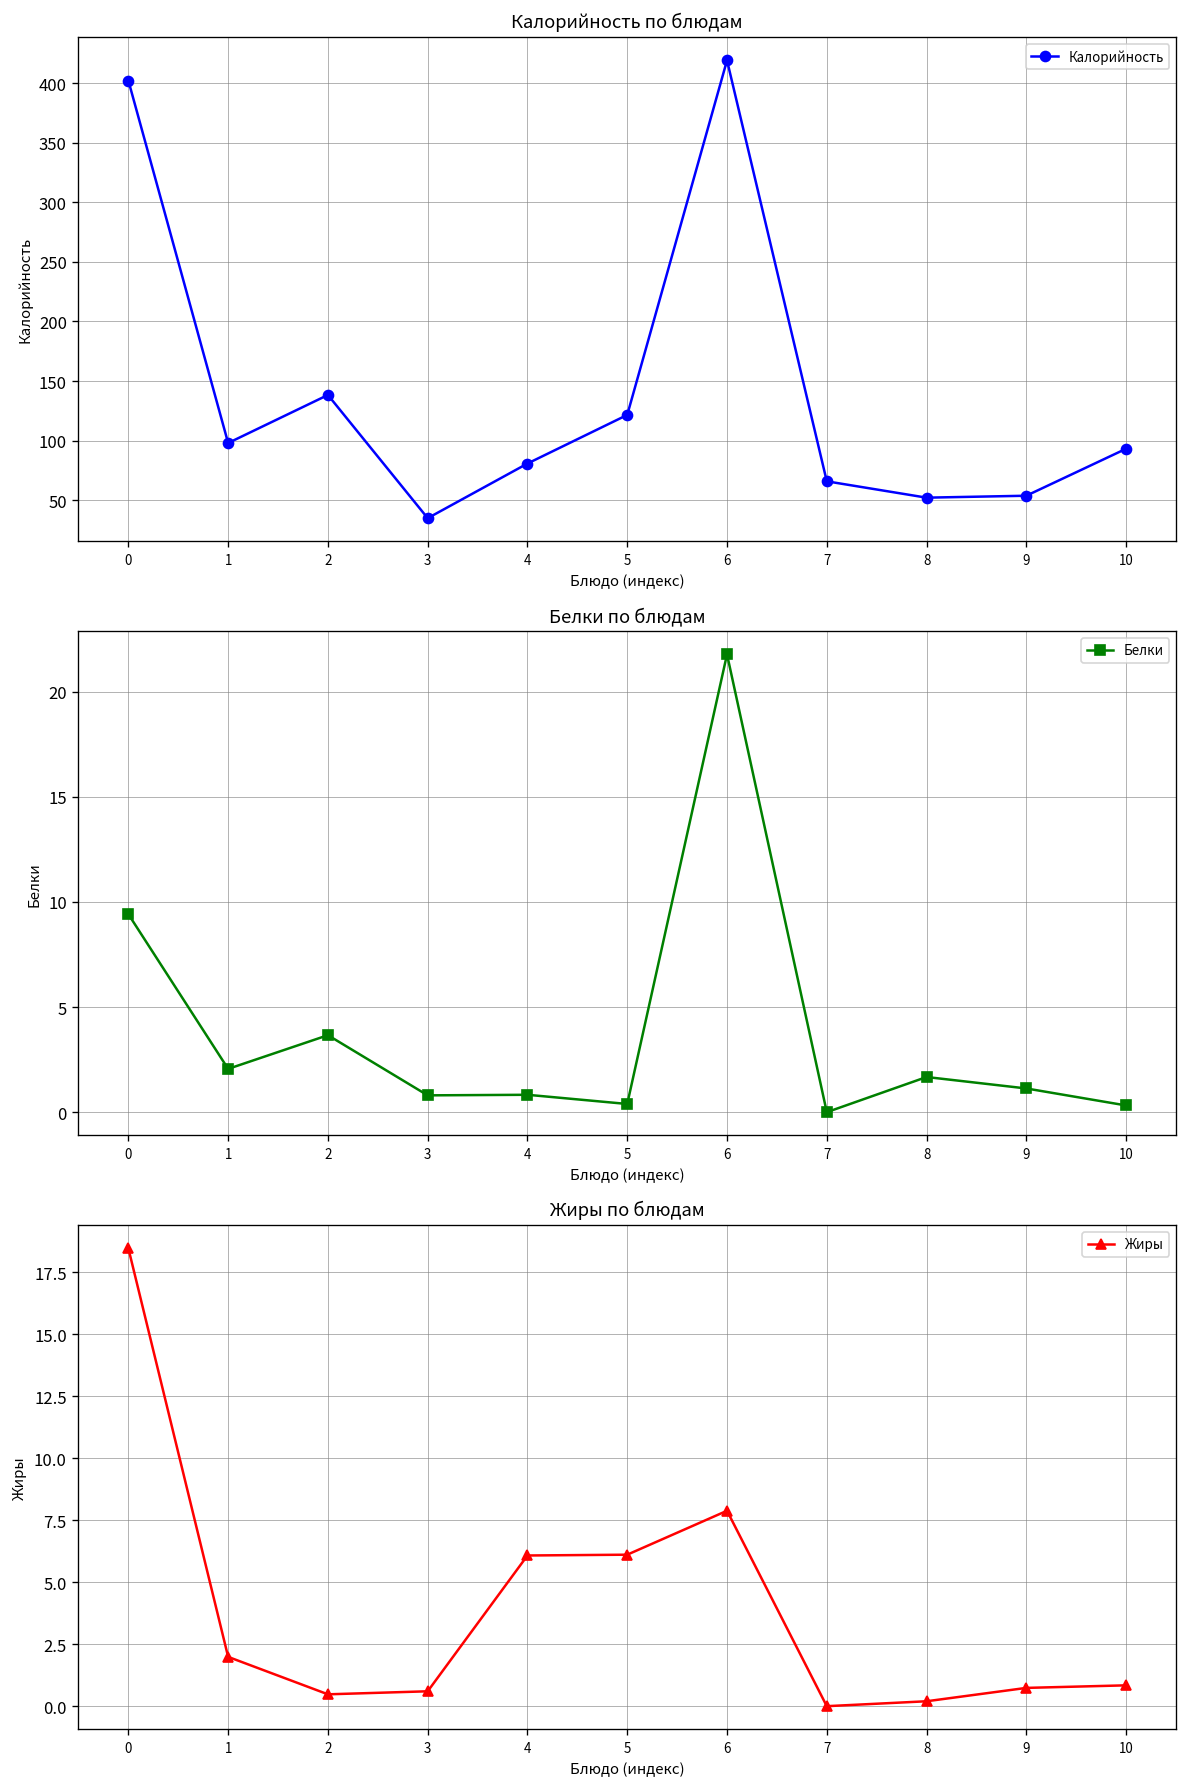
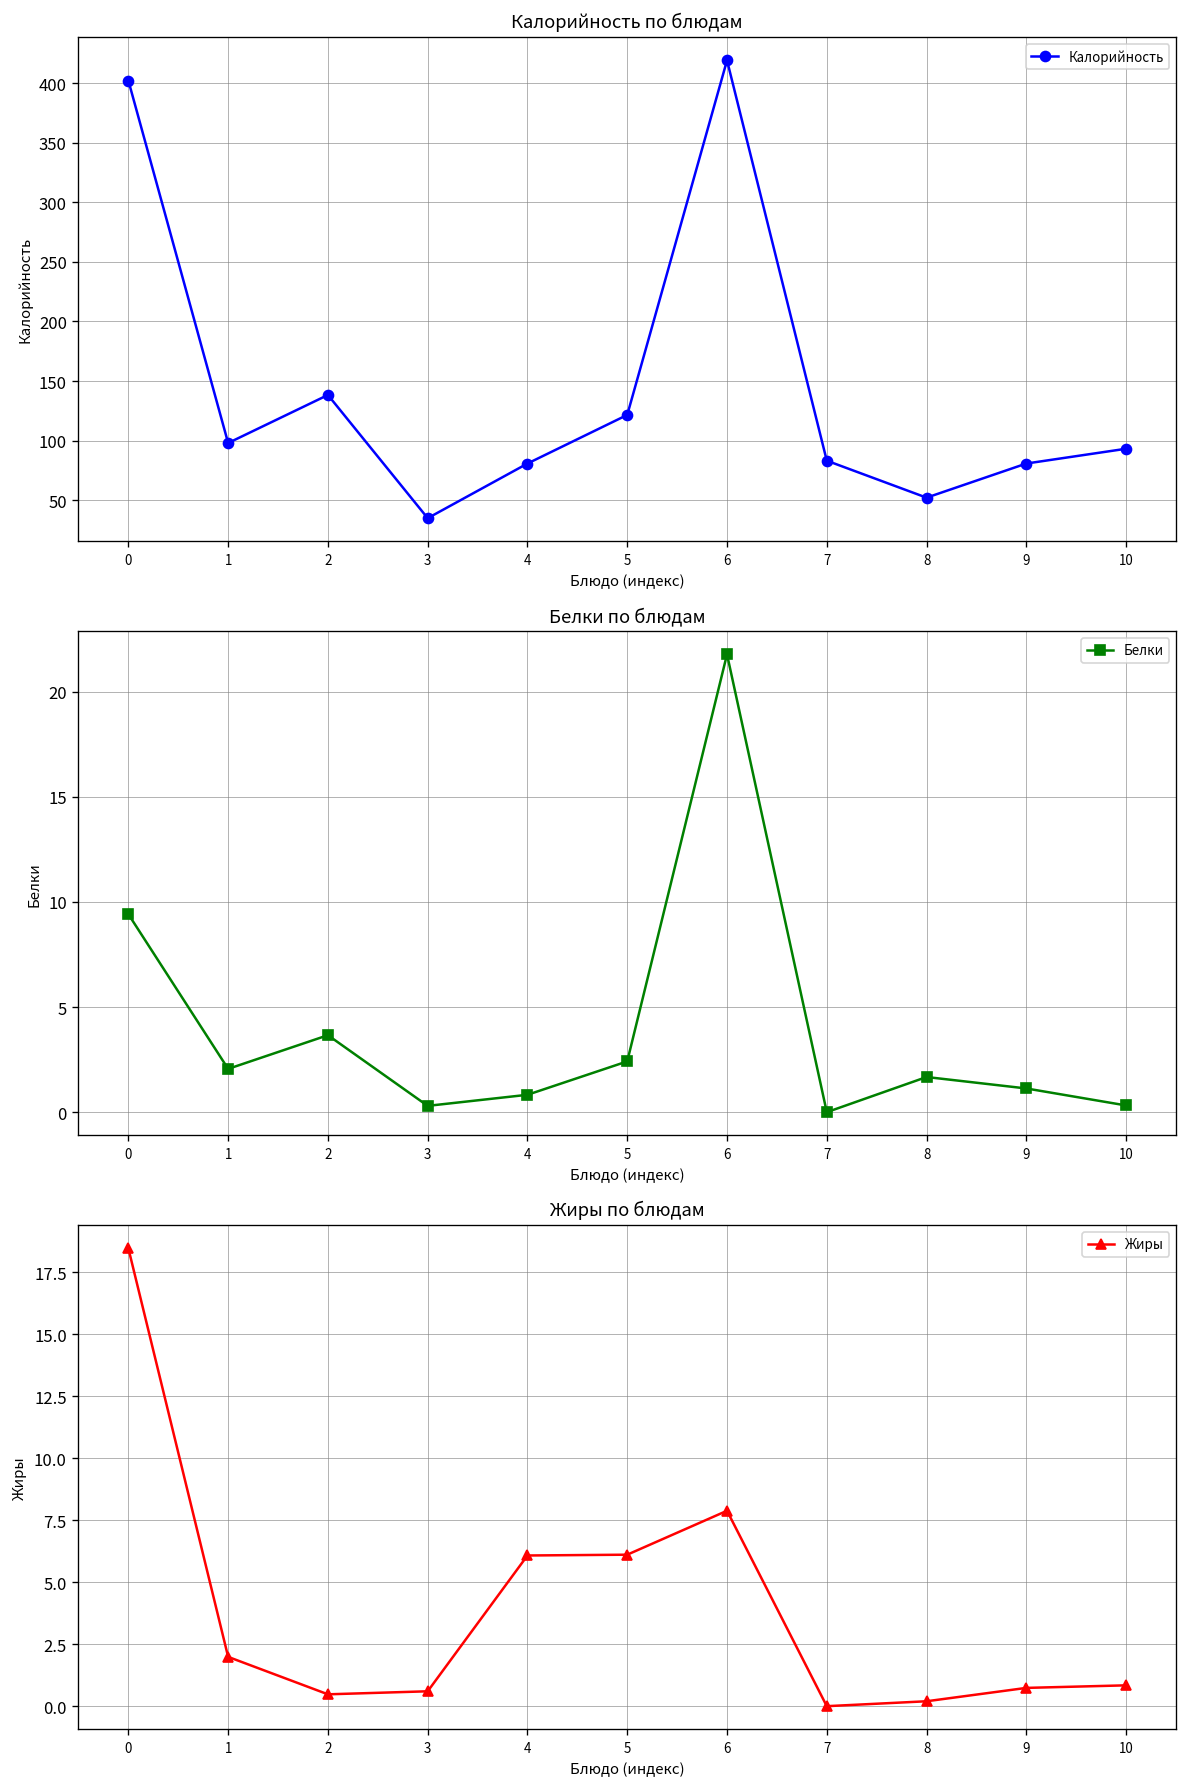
Калорийность по блюдам, 7: 70 -> 80
Калорийность по блюдам, 9: 50 -> 80
Белки по блюдам, 3: 0.8 -> 0.3
Белки по блюдам, 5: 0.4 -> 2.4
